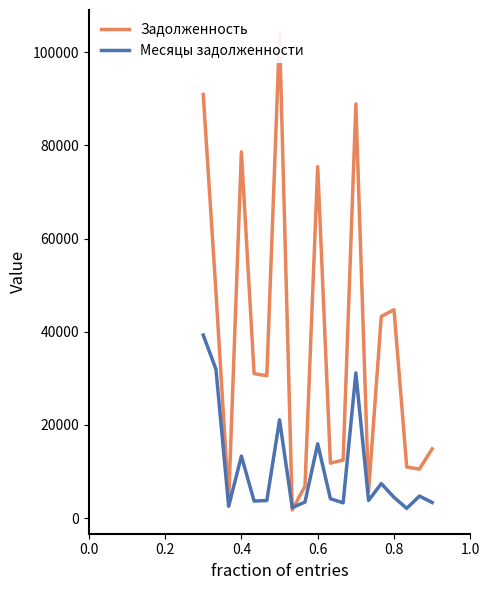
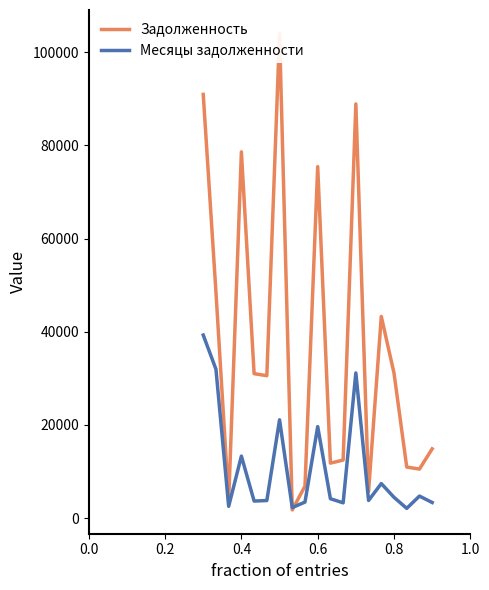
Месяцы задолженности, 0.6: 16000 -> 20000
Задолженность, 0.8: 45000 -> 31000
